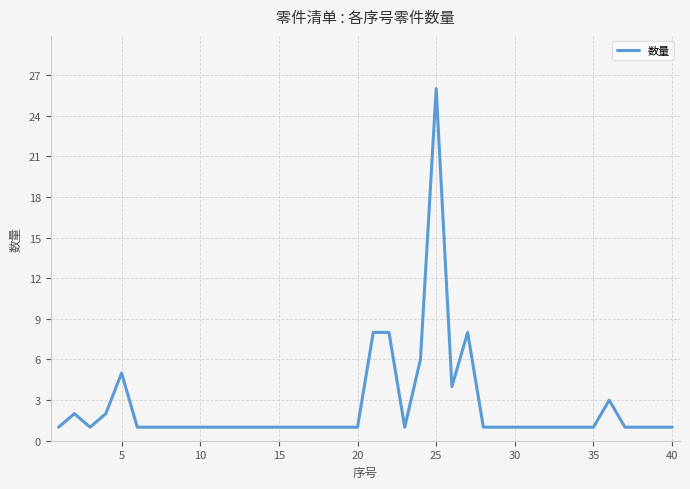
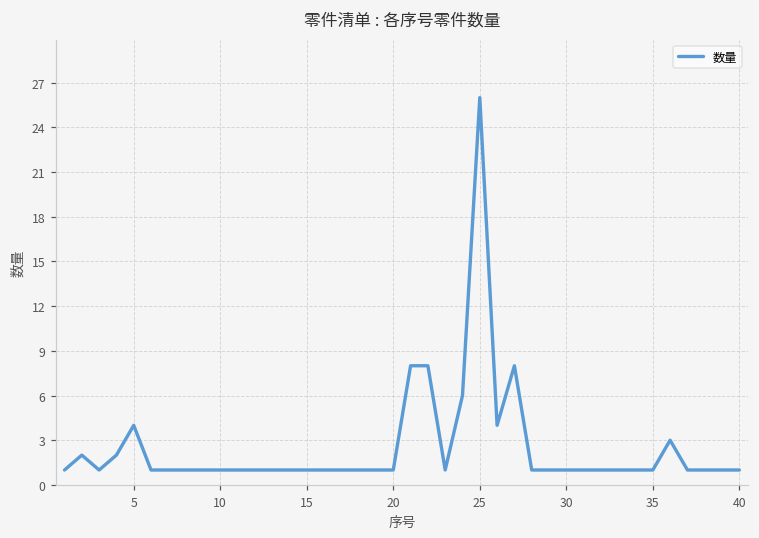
5: 5 -> 4
